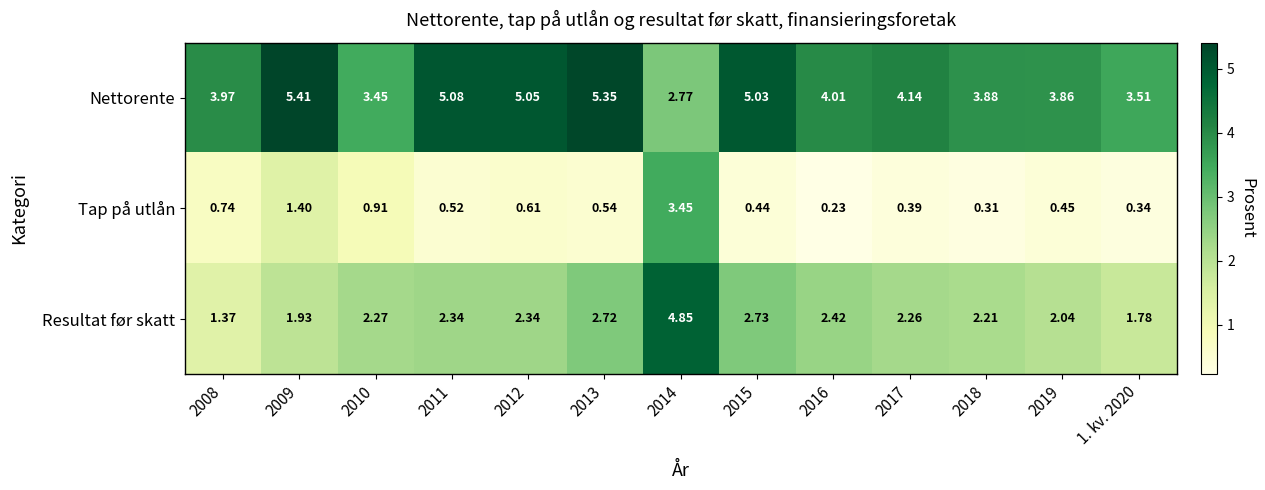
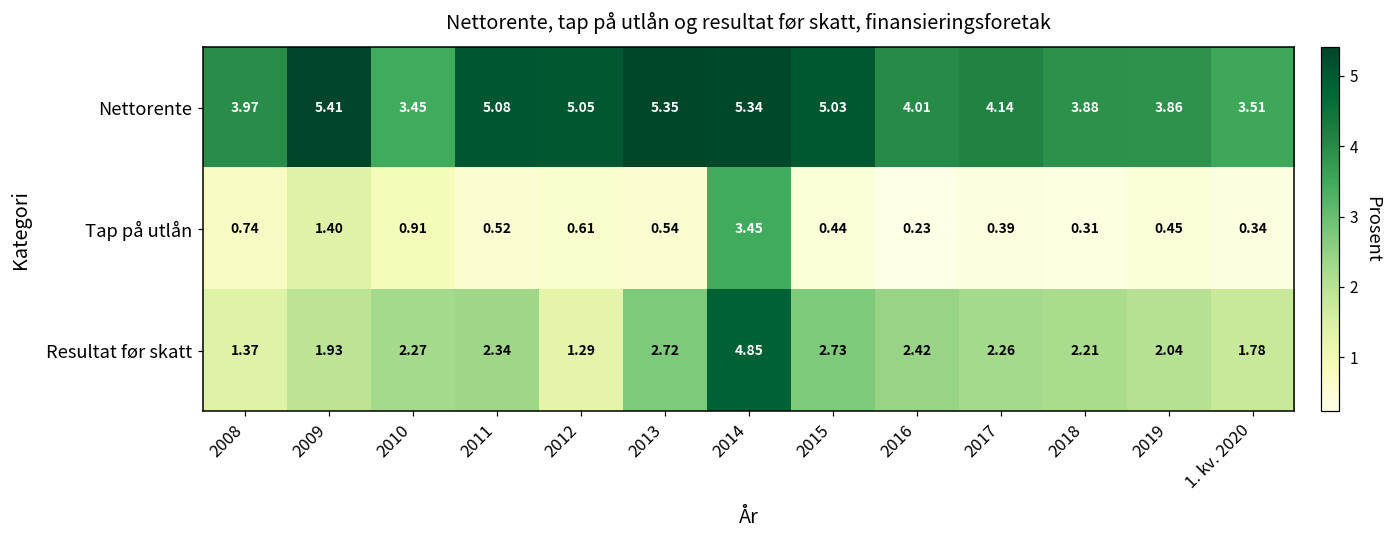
Nettorente, 2014: 2.77 -> 5.34
Resultat før skatt, 2012: 2.34 -> 1.29
